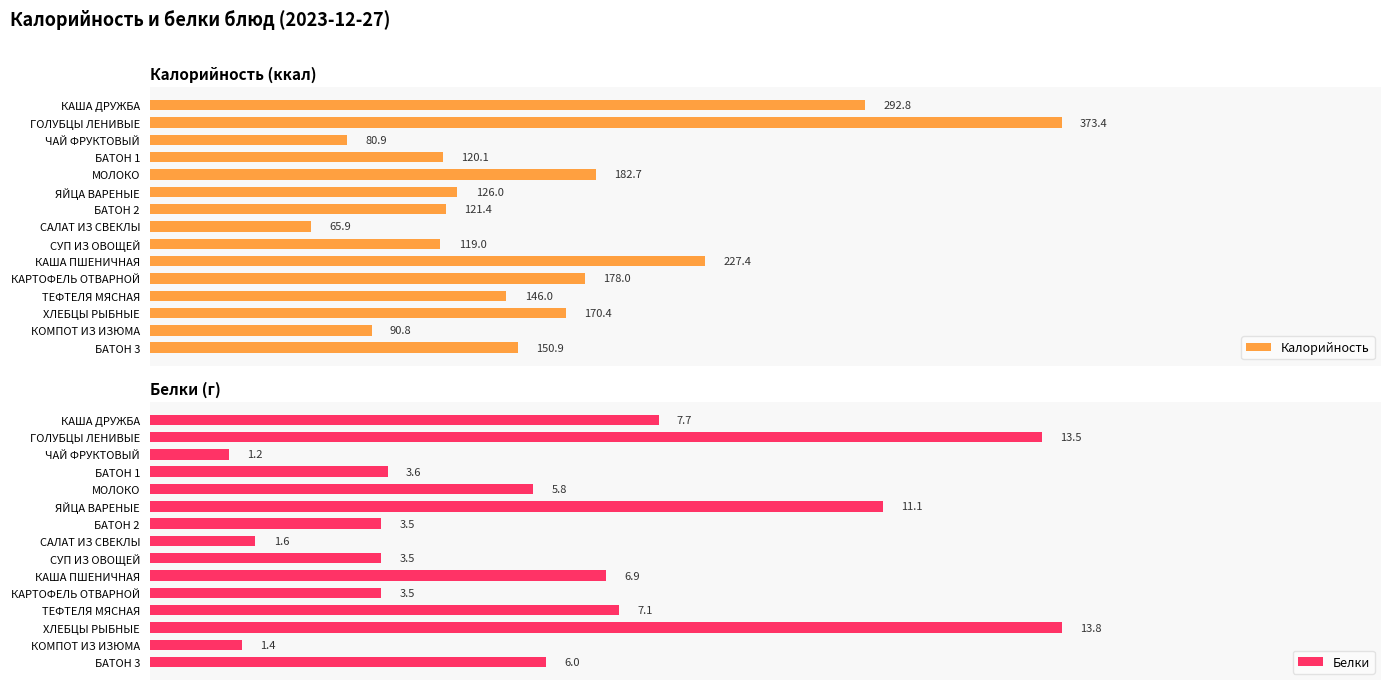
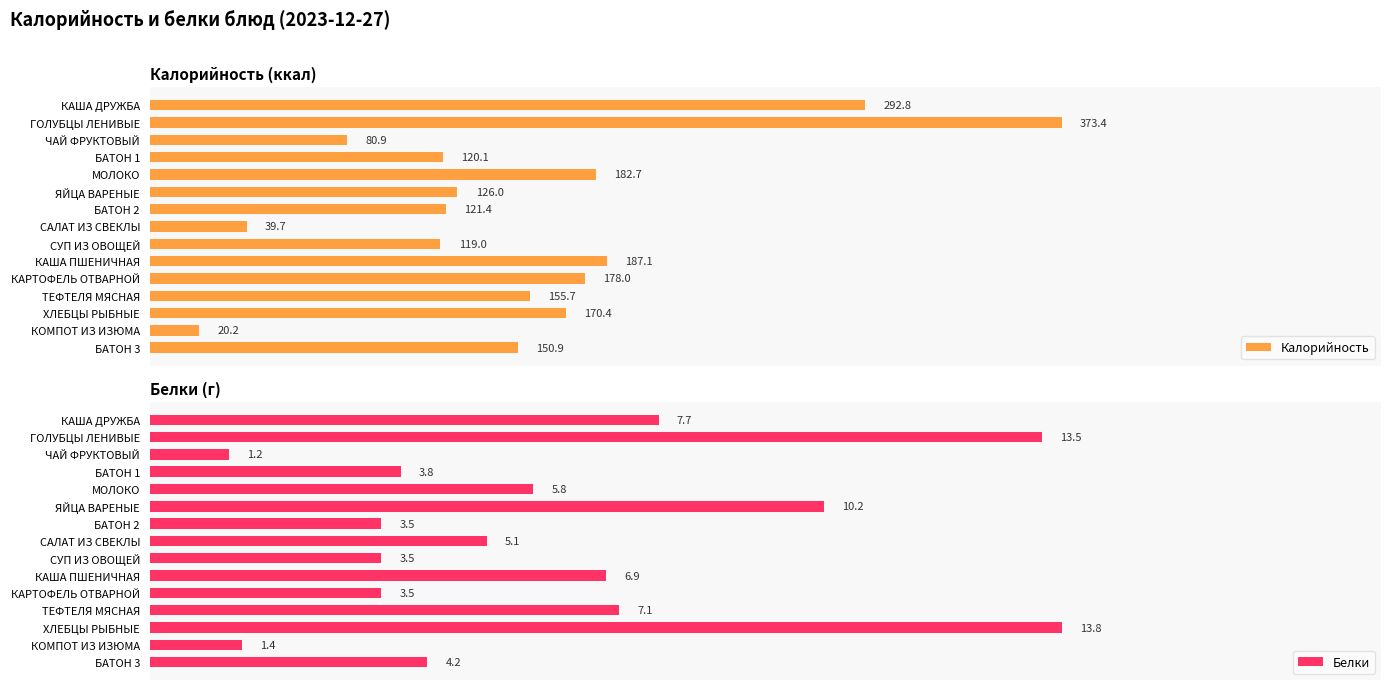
Калорийность (ккал), САЛАТ ИЗ СВЕКЛЫ: 65.9 -> 39.7
Калорийность (ккал), КАША ПШЕНИЧНАЯ: 227.4 -> 187.1
Калорийность (ккал), ТЕФТЕЛЯ МЯСНАЯ: 146.0 -> 155.7
Калорийность (ккал), КОМПОТ ИЗ ИЗЮМА: 90.8 -> 20.2
Белки (г), БАТОН 1: 3.6 -> 3.8
Белки (г), ЯЙЦА ВАРЕНЫЕ: 11.1 -> 10.2
Белки (г), САЛАТ ИЗ СВЕКЛЫ: 1.6 -> 5.1
Белки (г), БАТОН 3: 6.0 -> 4.2
